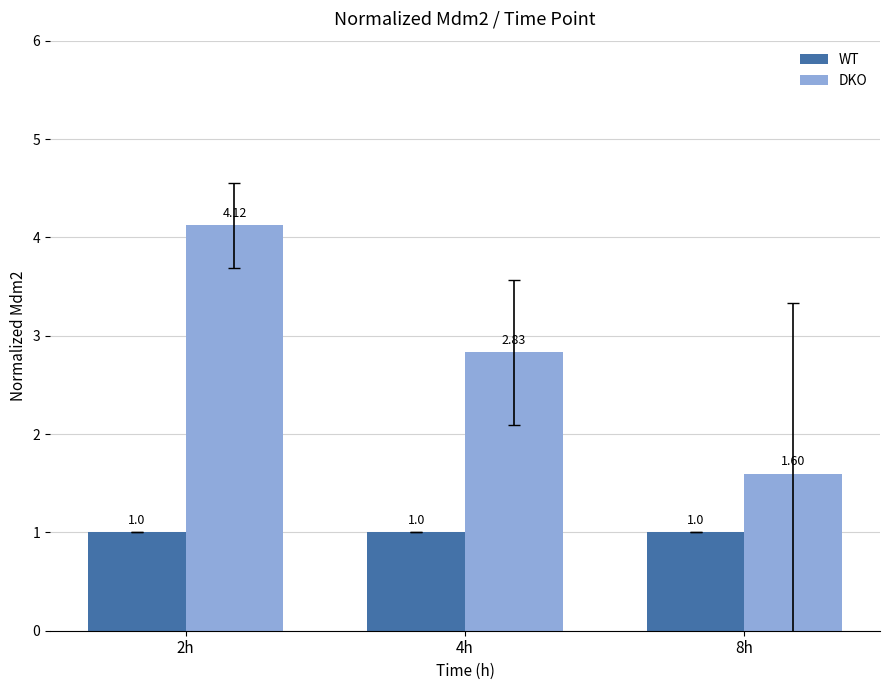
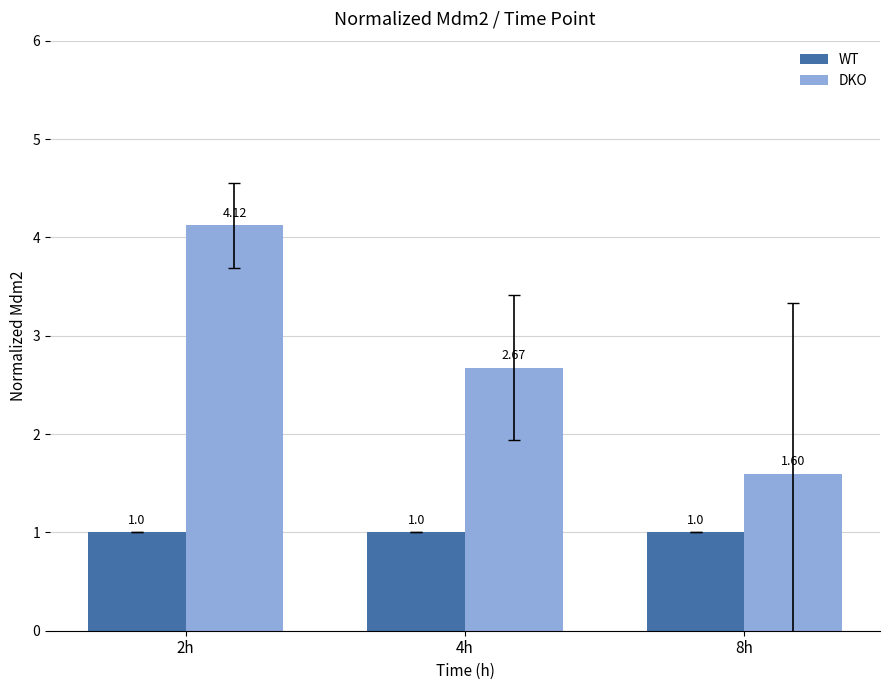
DKO, 4h: 2.83 -> 2.67
